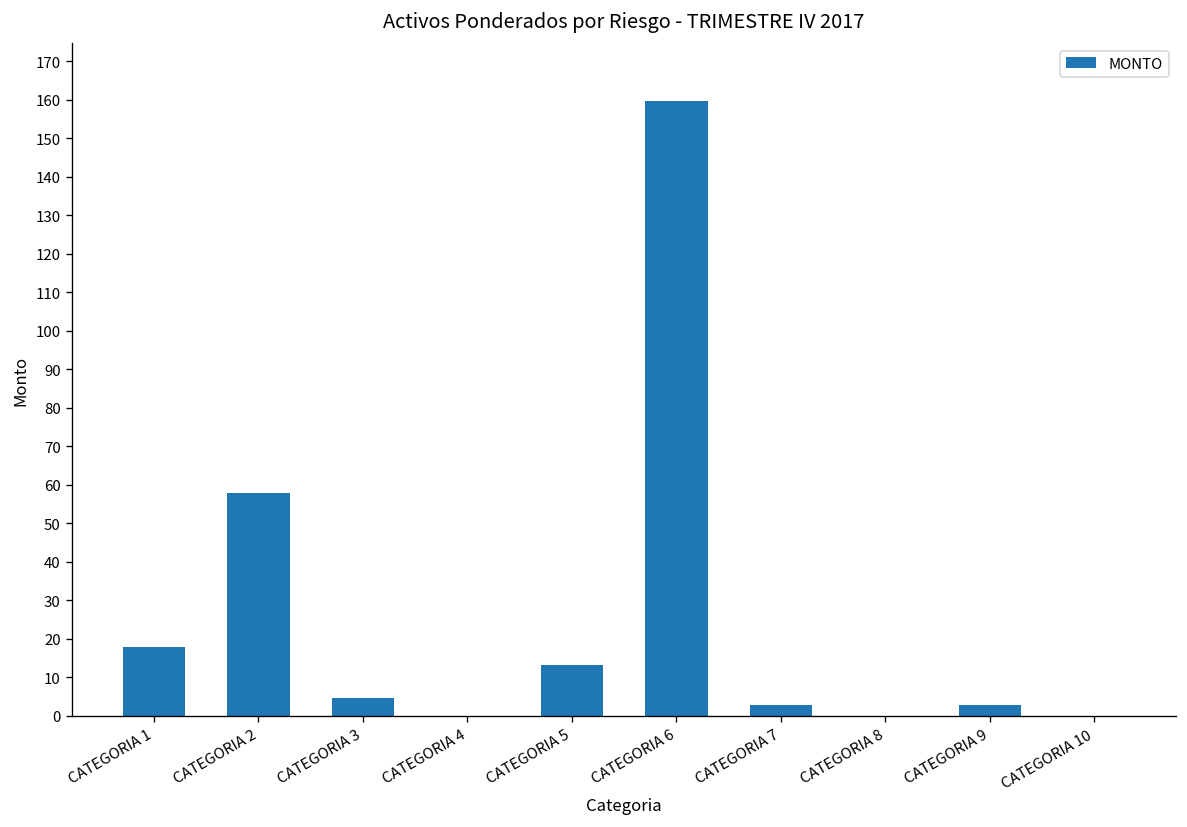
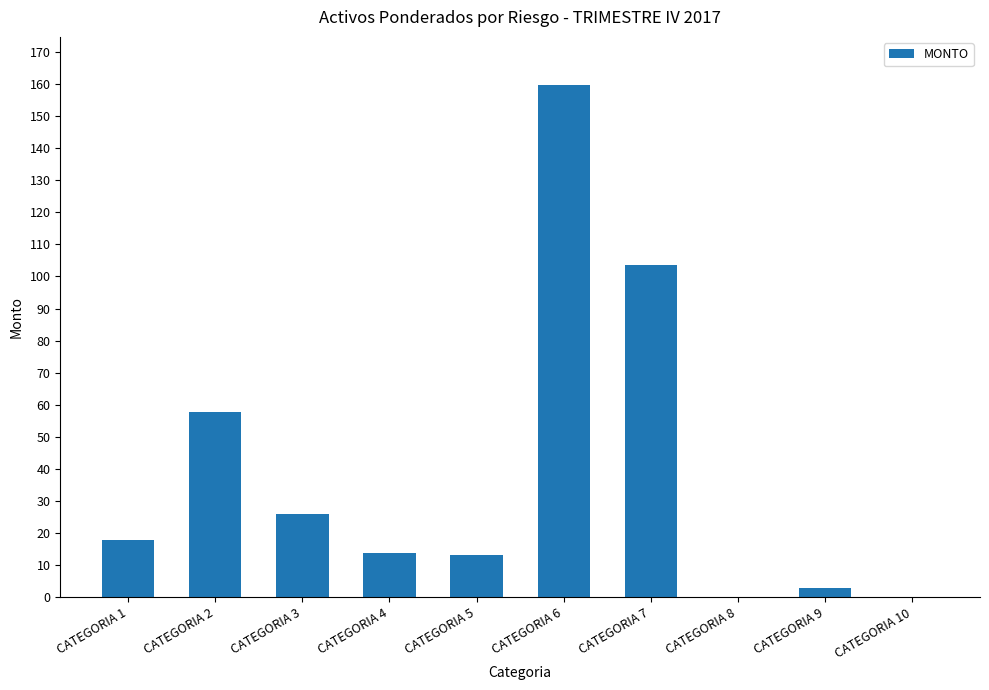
CATEGORIA 3: 5 -> 26
CATEGORIA 4: 0 -> 14
CATEGORIA 7: 3 -> 104
